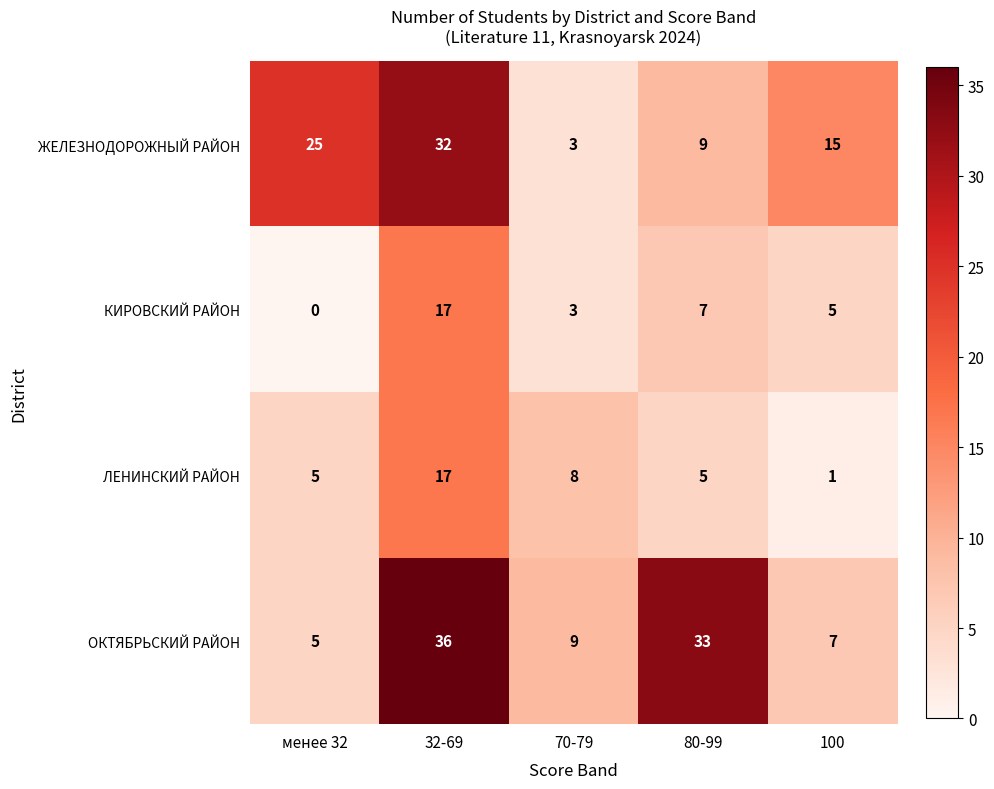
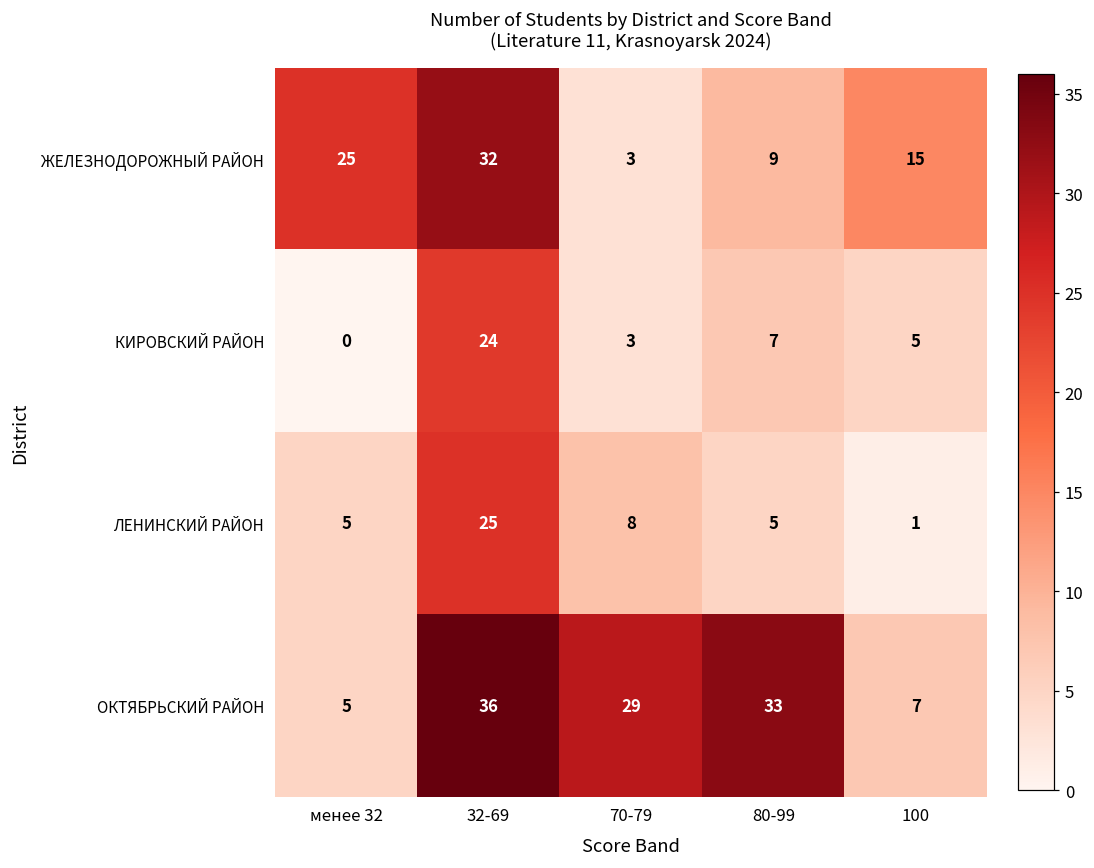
КИРОВСКИЙ РАЙОН, 32-69: 17 -> 24
ЛЕНИНСКИЙ РАЙОН, 32-69: 17 -> 25
ОКТЯБРЬСКИЙ РАЙОН, 70-79: 9 -> 29
